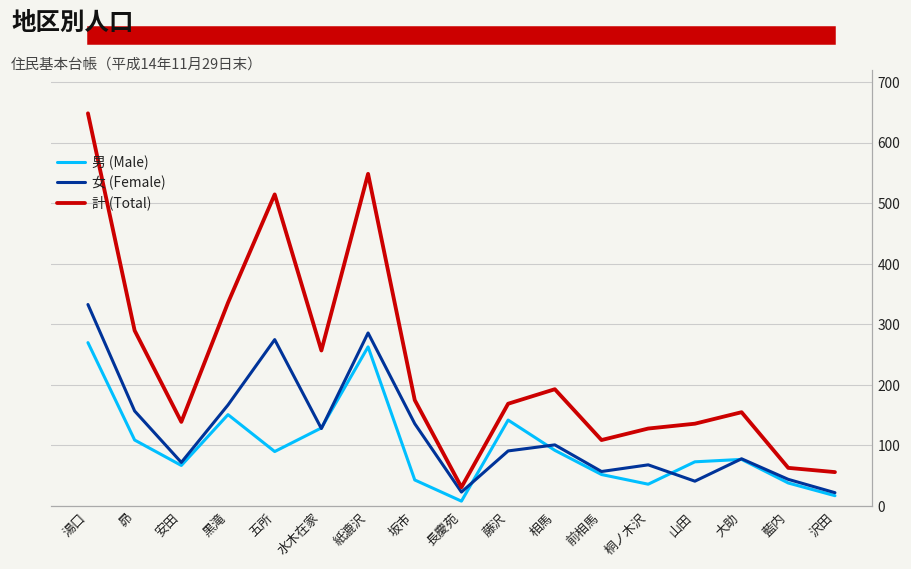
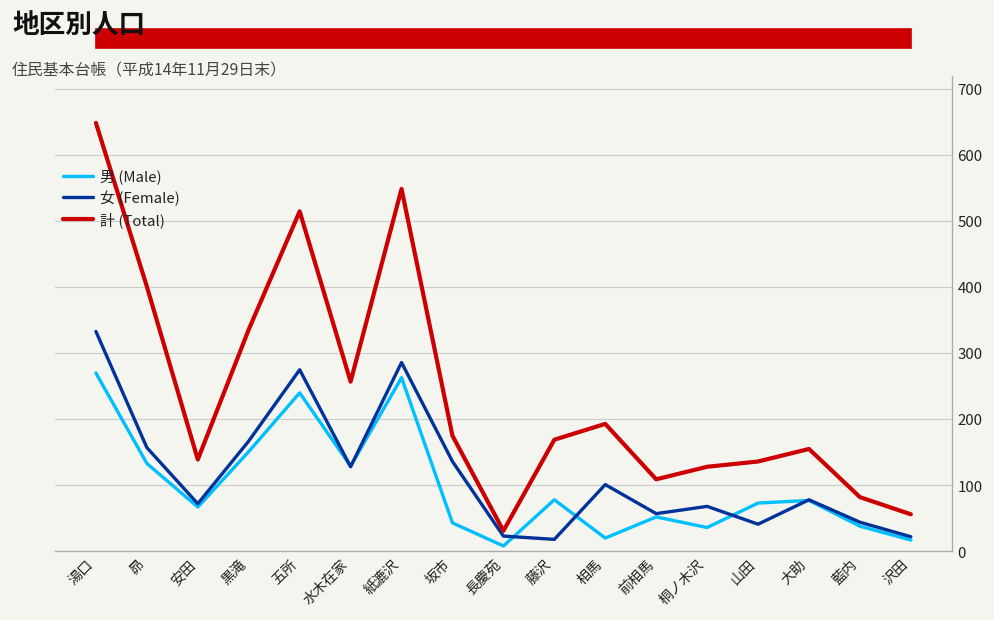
男 (Male), 昴: 110 -> 130
計 (Total), 昴: 290 -> 400
男 (Male), 五所: 90 -> 240
男 (Male), 藤沢: 140 -> 80
女 (Female), 藤沢: 90 -> 20
男 (Male), 相馬: 90 -> 20
計 (Total), 藍内: 60 -> 80
